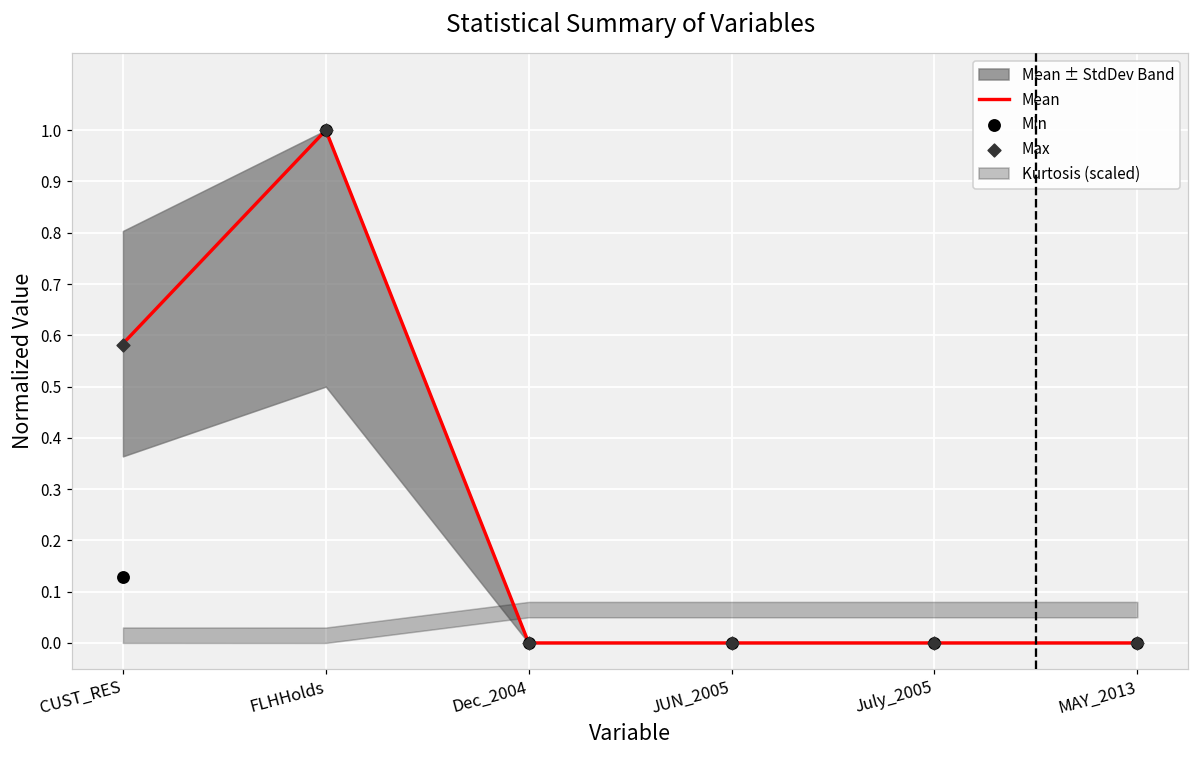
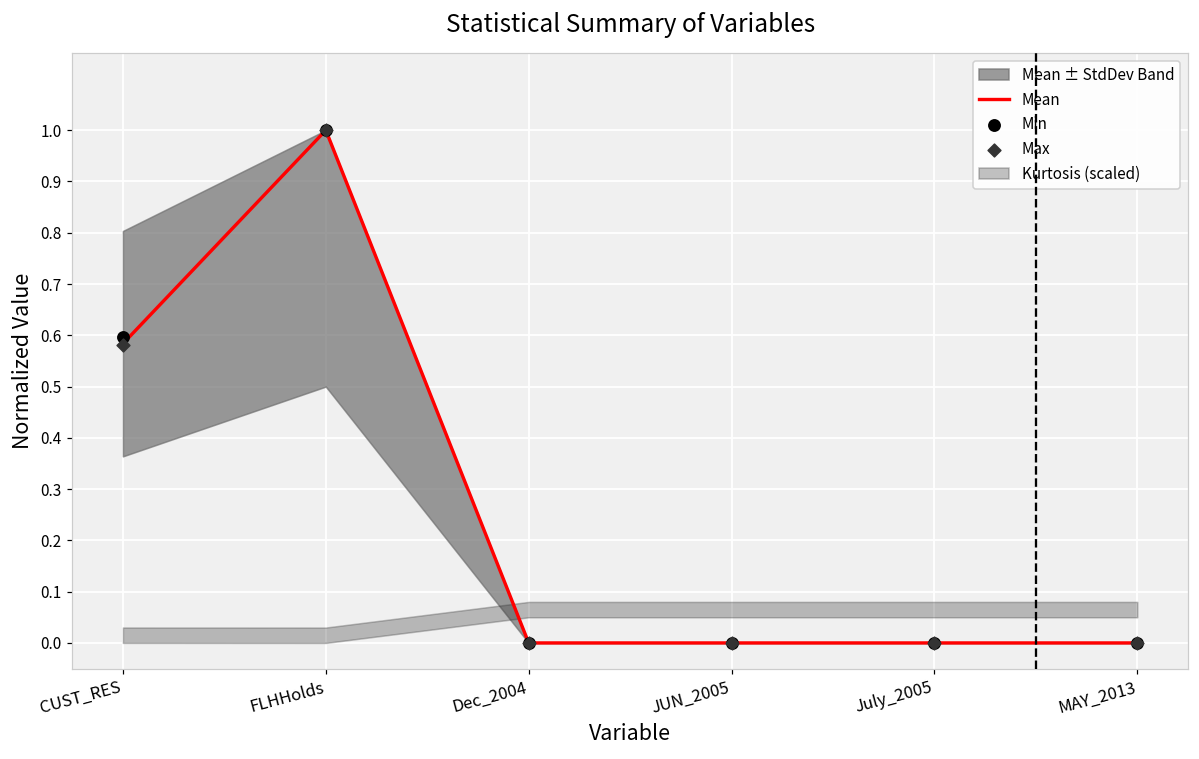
Min, CUST_RES: 0.13 -> 0.60
